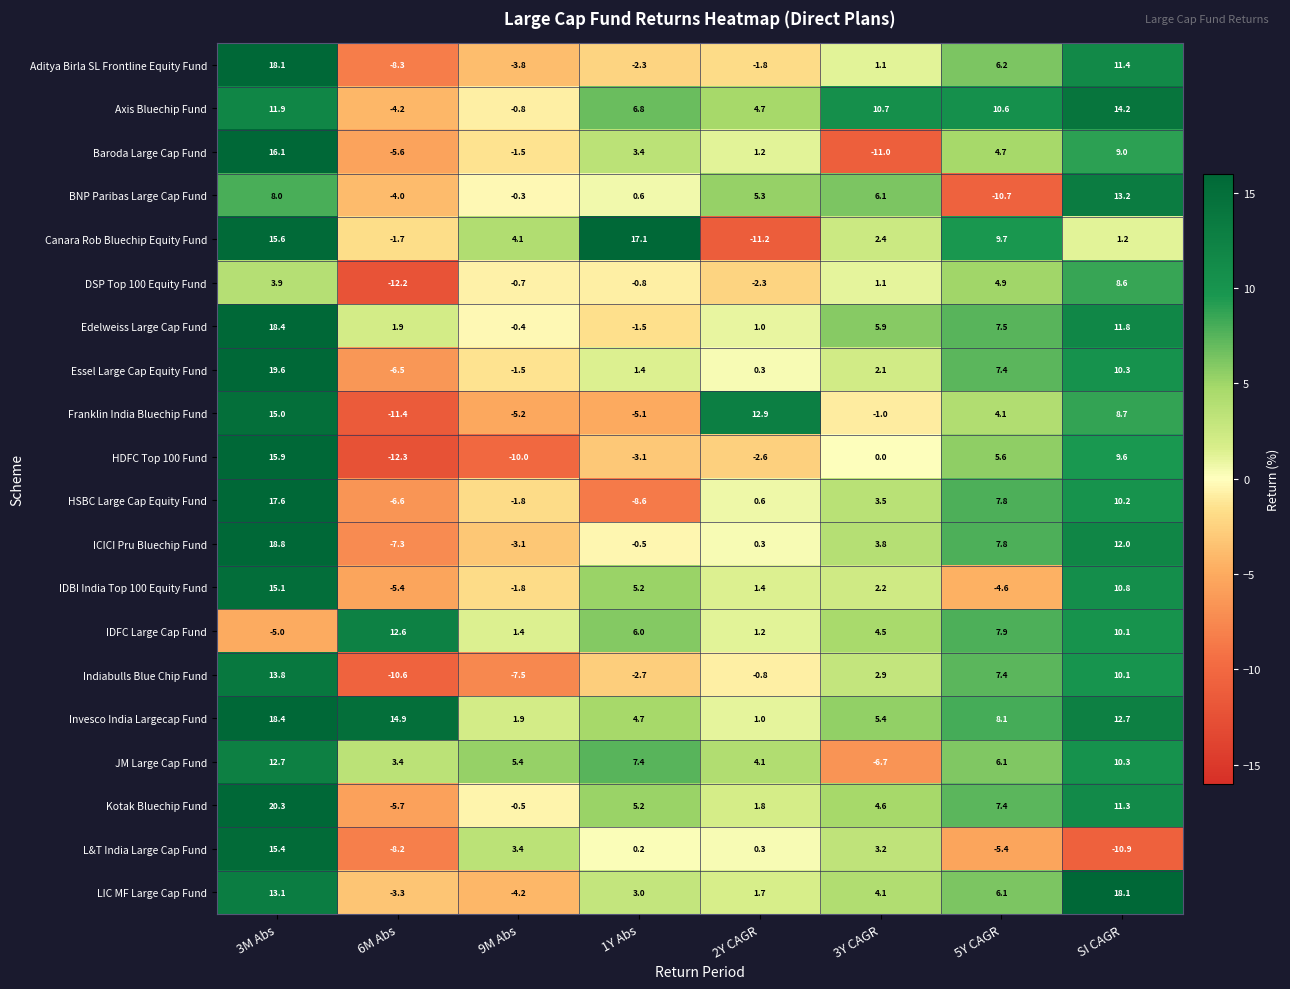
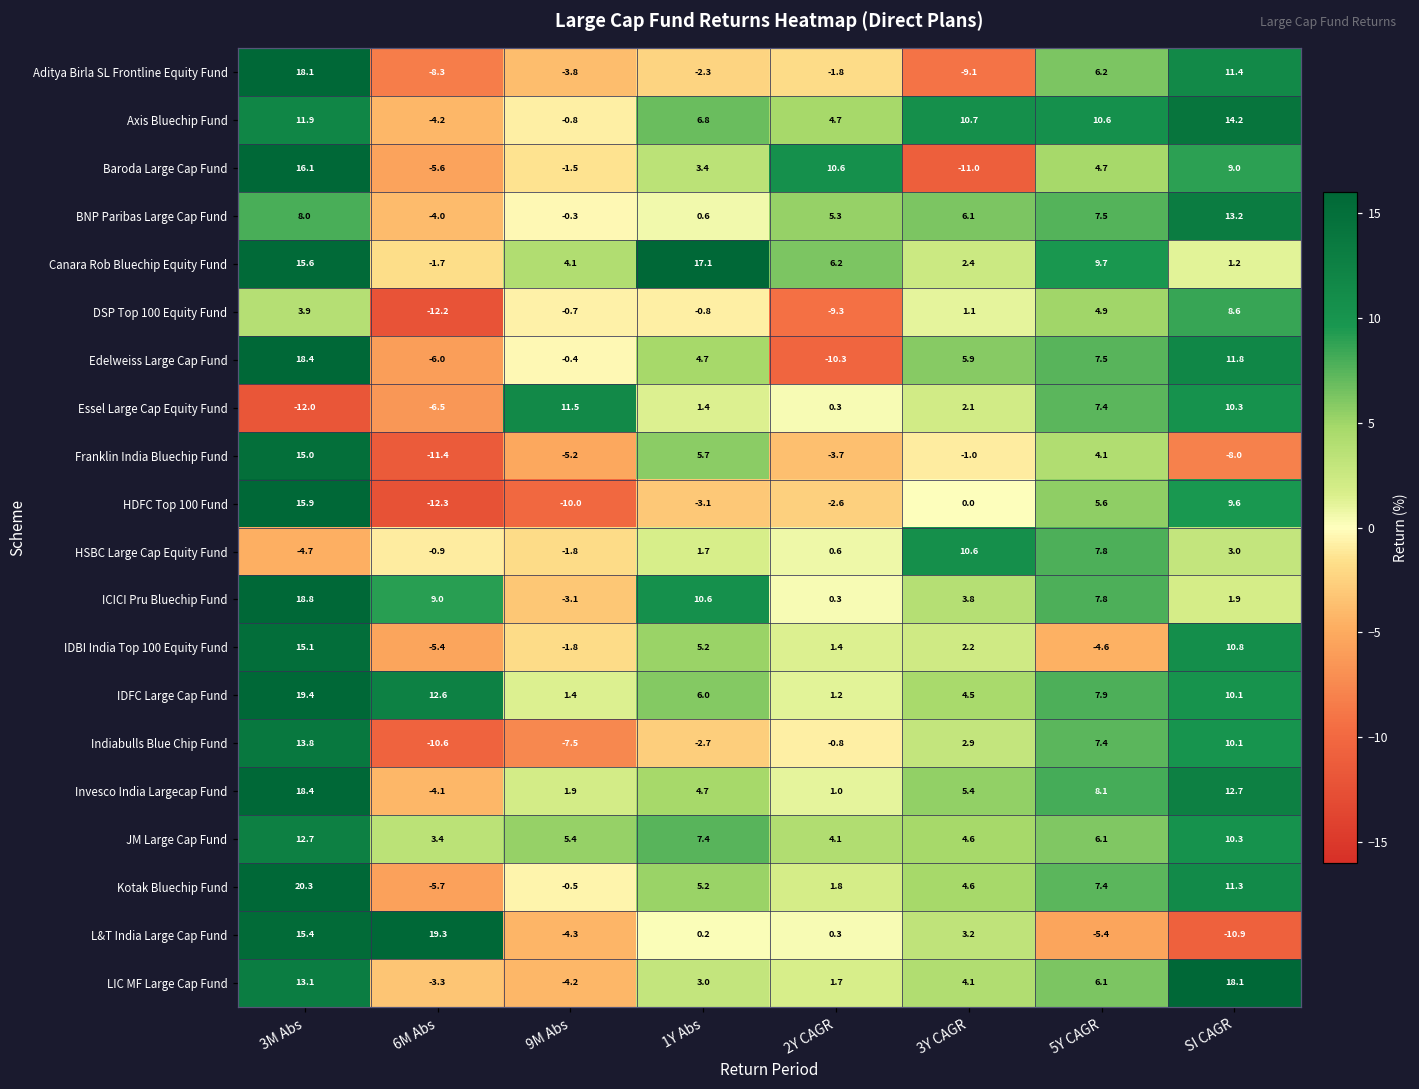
Aditya Birla SL Frontline Equity Fund, 3Y CAGR: 1.1 -> -9.1
Baroda Large Cap Fund, 2Y CAGR: 1.2 -> 10.6
BNP Paribas Large Cap Fund, 5Y CAGR: -10.7 -> 7.5
Canara Rob Bluechip Equity Fund, 2Y CAGR: -11.2 -> 6.2
DSP Top 100 Equity Fund, 2Y CAGR: -2.3 -> -9.3
Edelweiss Large Cap Fund, 6M Abs: 1.9 -> -6.0
Edelweiss Large Cap Fund, 1Y Abs: -1.5 -> 4.7
Edelweiss Large Cap Fund, 2Y CAGR: 1.0 -> -10.3
Essel Large Cap Equity Fund, 3M Abs: 19.6 -> -12.0
Essel Large Cap Equity Fund, 9M Abs: -1.5 -> 11.5
Franklin India Bluechip Fund, 1Y Abs: -5.1 -> 5.7
Franklin India Bluechip Fund, 2Y CAGR: 12.9 -> -3.7
Franklin India Bluechip Fund, SI CAGR: 8.7 -> -8.0
HSBC Large Cap Equity Fund, 3M Abs: 17.6 -> -4.7
HSBC Large Cap Equity Fund, 6M Abs: -6.6 -> -0.9
HSBC Large Cap Equity Fund, 1Y Abs: -8.6 -> 1.7
HSBC Large Cap Equity Fund, 3Y CAGR: 3.5 -> 10.6
HSBC Large Cap Equity Fund, SI CAGR: 10.2 -> 3.0
ICICI Pru Bluechip Fund, 6M Abs: -7.3 -> 9.0
ICICI Pru Bluechip Fund, 1Y Abs: -0.5 -> 10.6
ICICI Pru Bluechip Fund, SI CAGR: 12.0 -> 1.9
IDFC Large Cap Fund, 3M Abs: -5.0 -> 19.4
Invesco India Largecap Fund, 6M Abs: 14.9 -> -4.1
JM Large Cap Fund, 3Y CAGR: -6.7 -> 4.6
L&T India Large Cap Fund, 6M Abs: -8.2 -> 19.3
L&T India Large Cap Fund, 9M Abs: 3.4 -> -4.3
